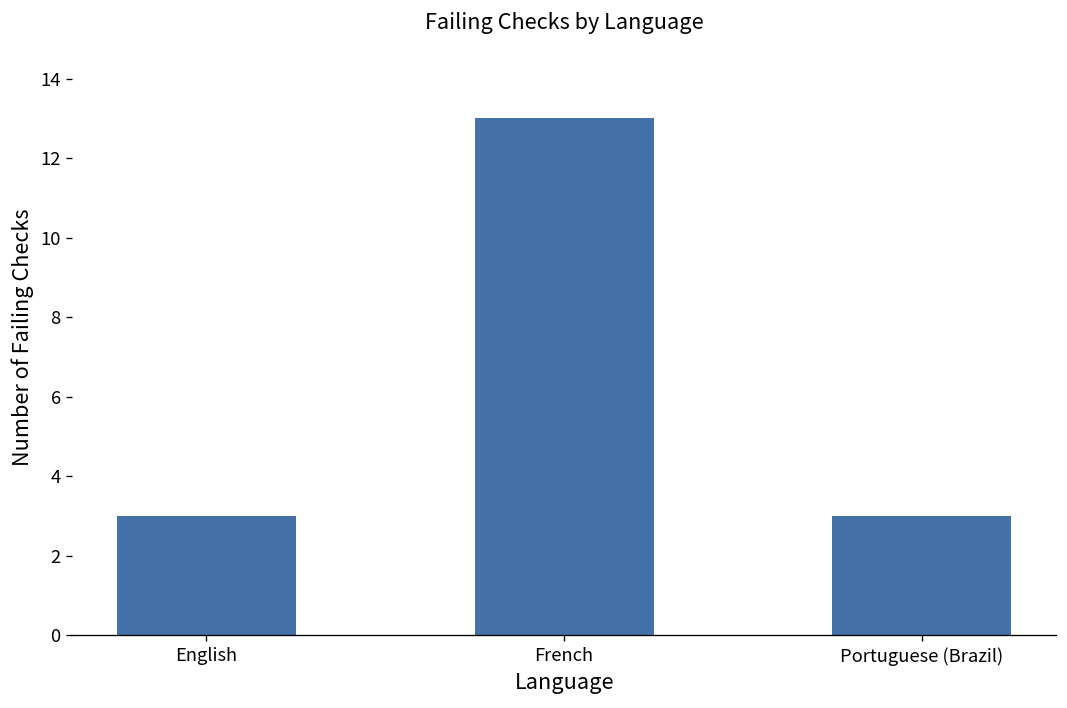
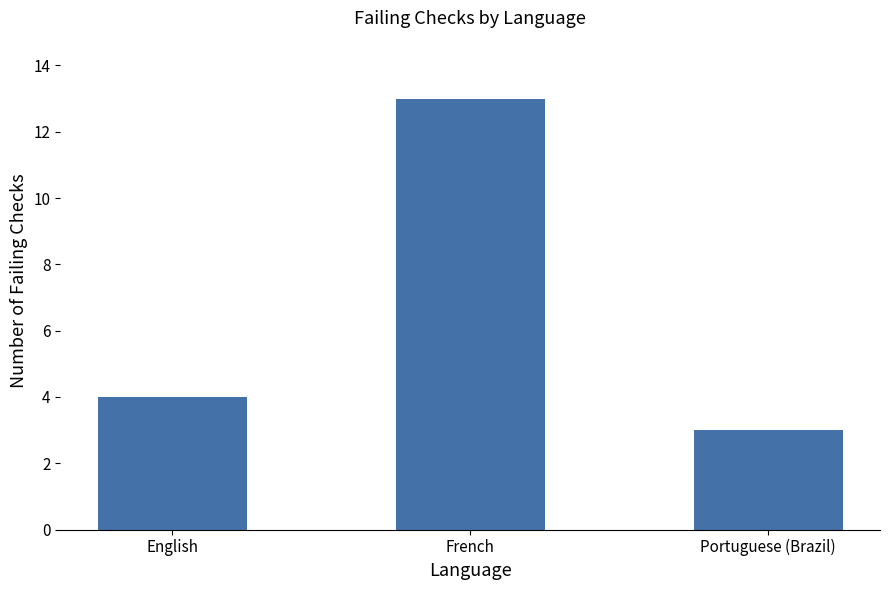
English: 3 -> 4
